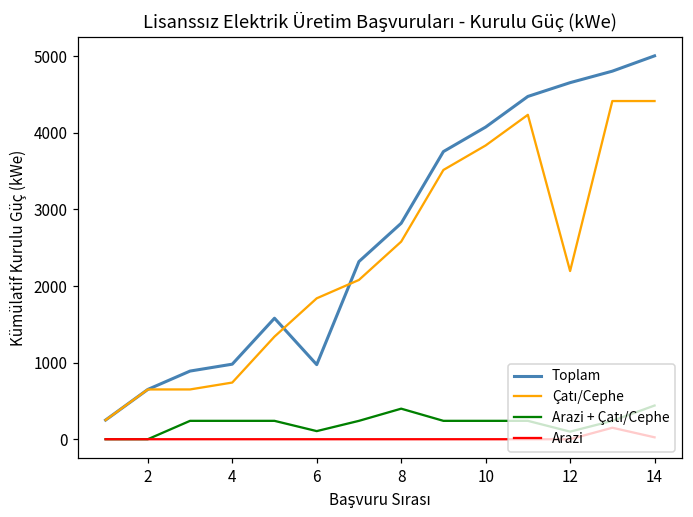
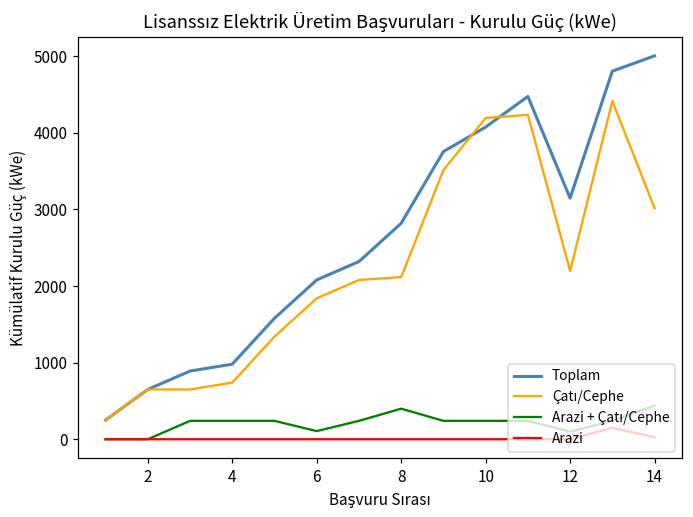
Toplam, 6: 1000 -> 2100
Çatı/Cephe, 8: 2600 -> 2100
Çatı/Cephe, 10: 3800 -> 4200
Toplam, 12: 4700 -> 3100
Çatı/Cephe, 14: 4400 -> 3000
